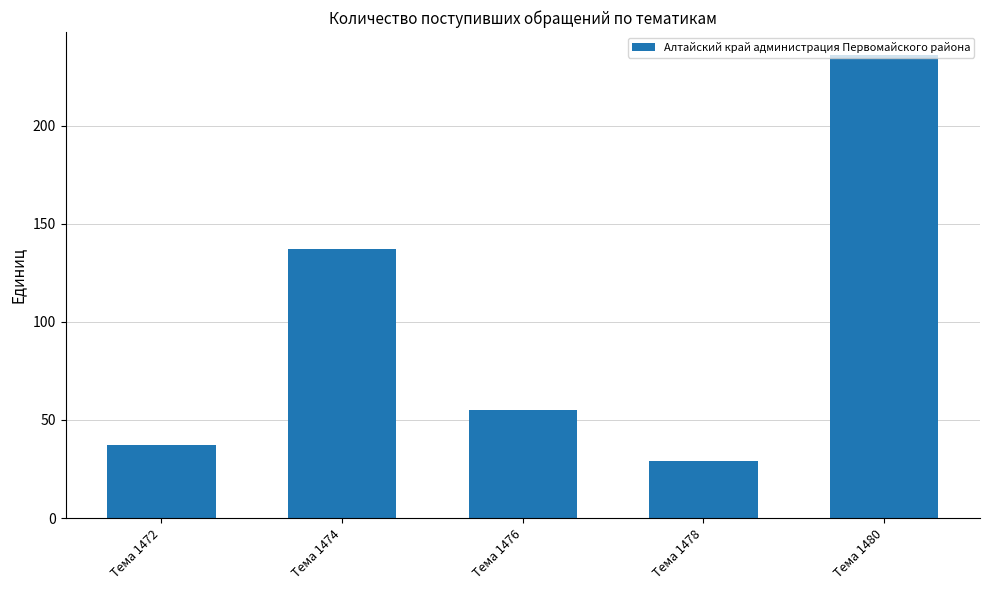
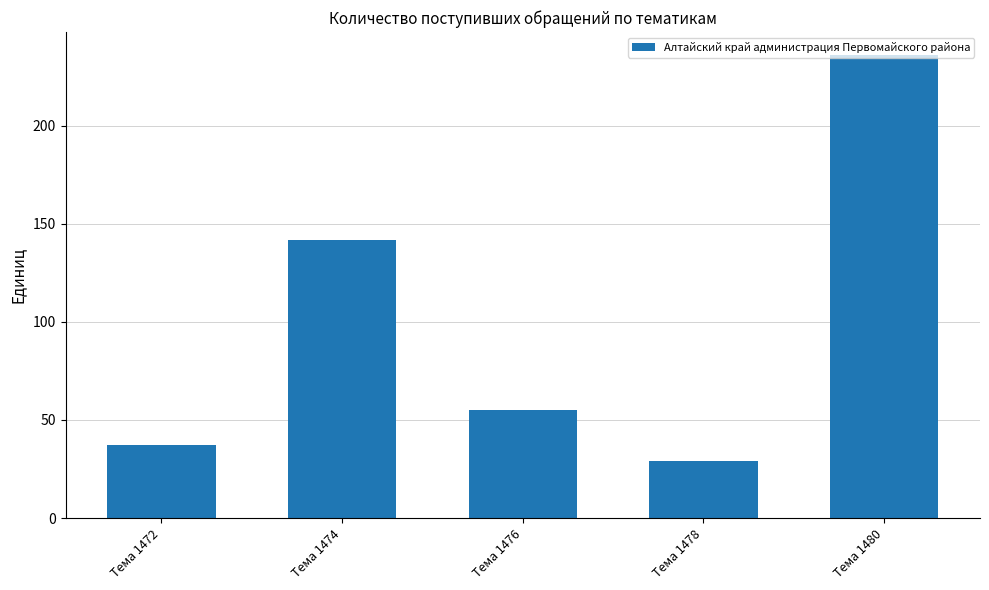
Тема 1474: 137 -> 142
